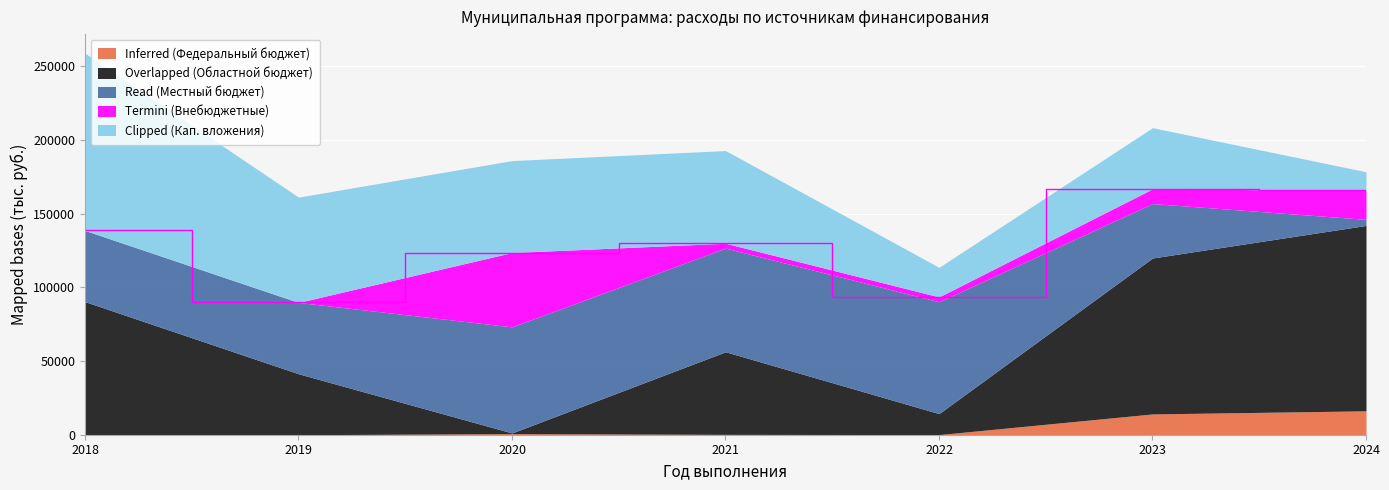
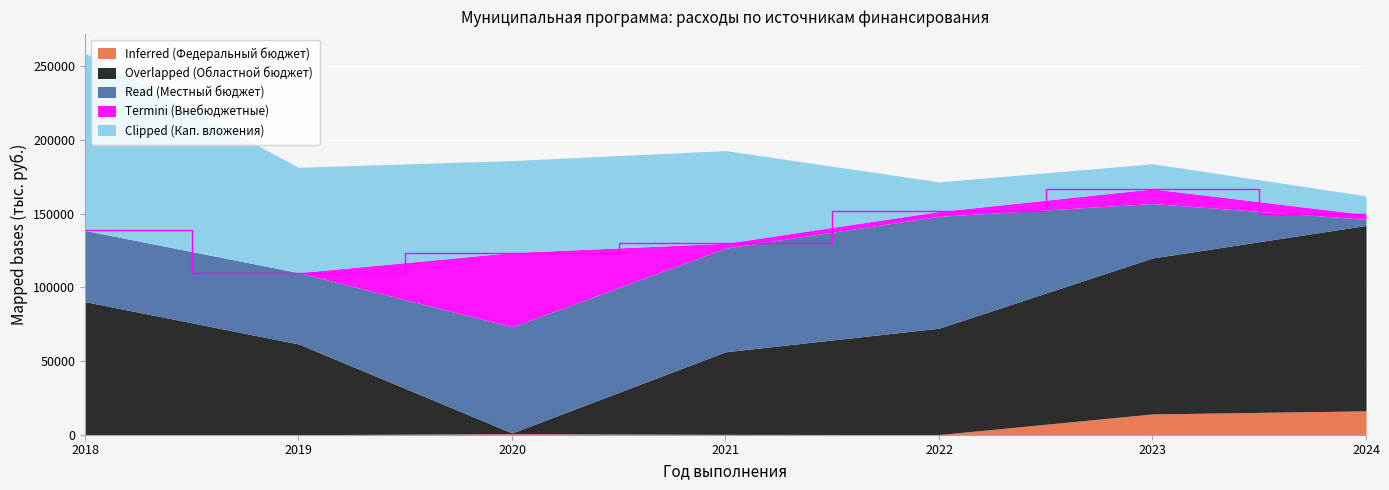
Overlapped (Областной бюджет), 2019: 41000 -> 62000
Overlapped (Областной бюджет), 2022: 14000 -> 72000
Clipped (Кап. вложения), 2023: 42000 -> 17000
Termini (Внебюджетные), 2024: 20000 -> 3000
